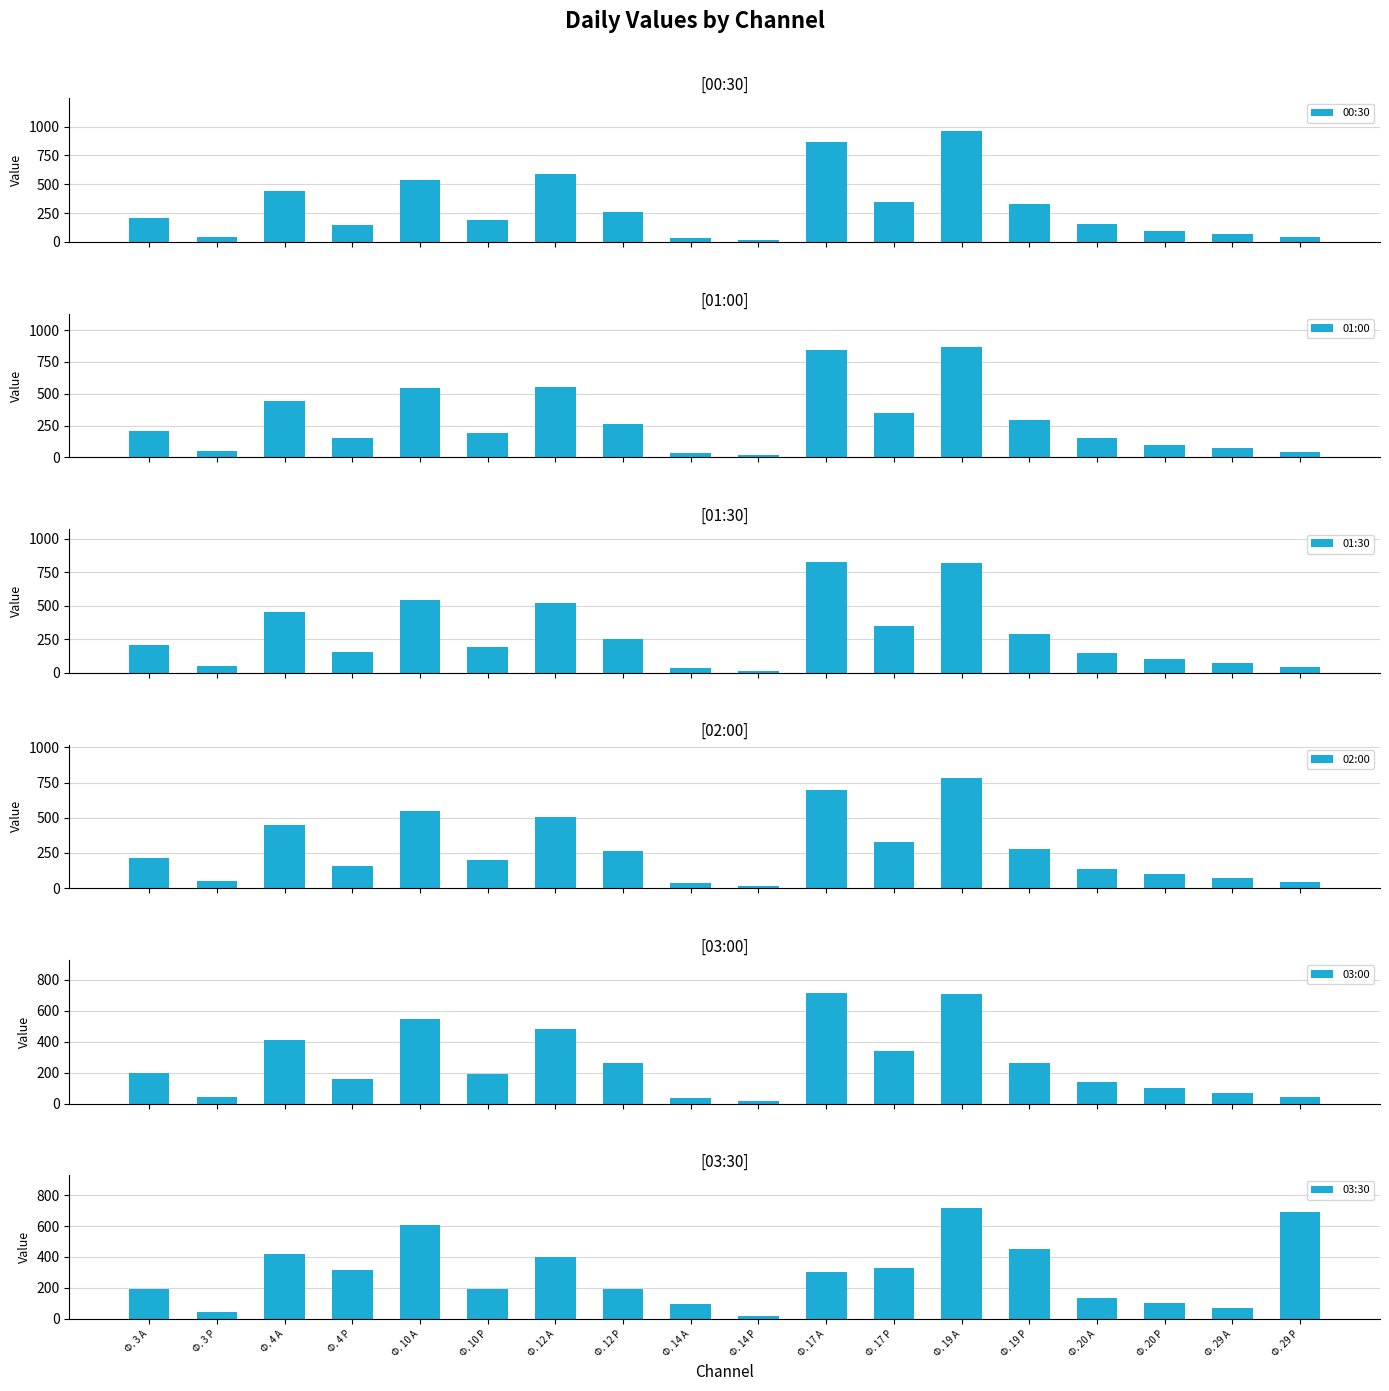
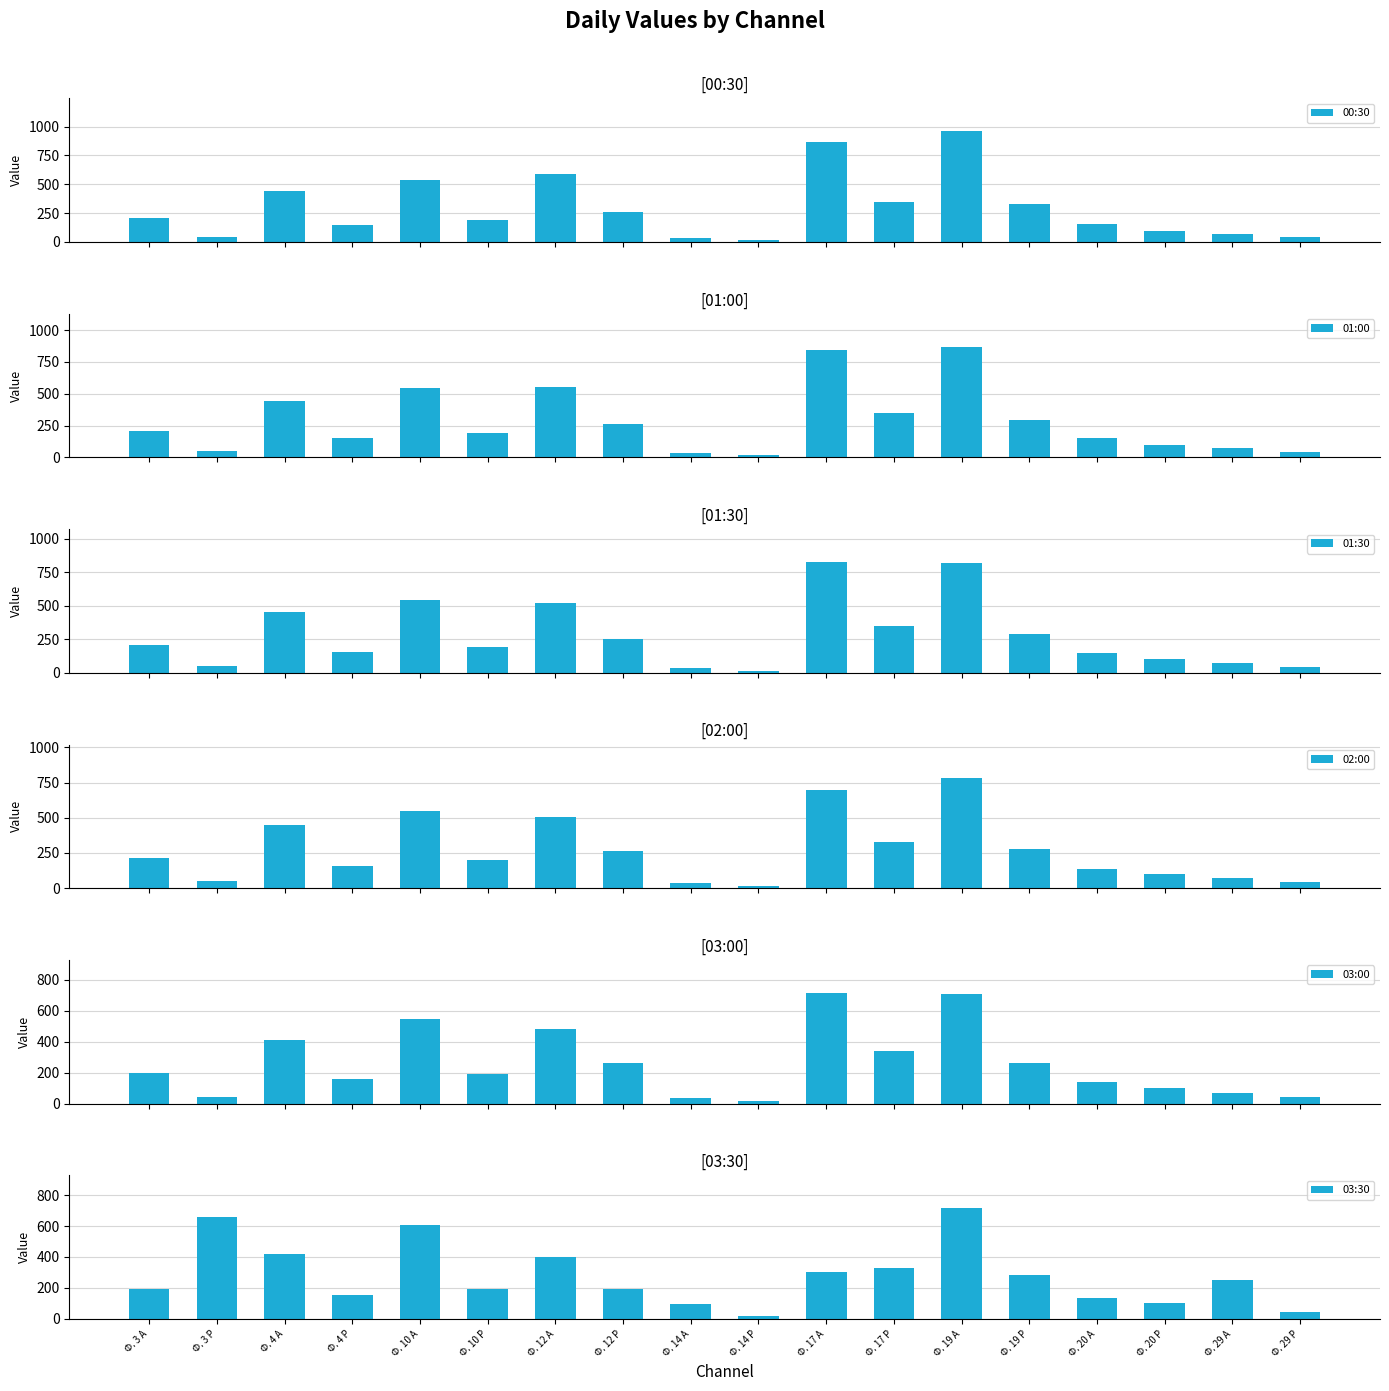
[03:30], Ф. 3 Р: 50 -> 660
[03:30], Ф. 4 Р: 320 -> 150
[03:30], Ф. 19 Р: 450 -> 280
[03:30], Ф. 29 А: 70 -> 250
[03:30], Ф. 29 Р: 690 -> 40
